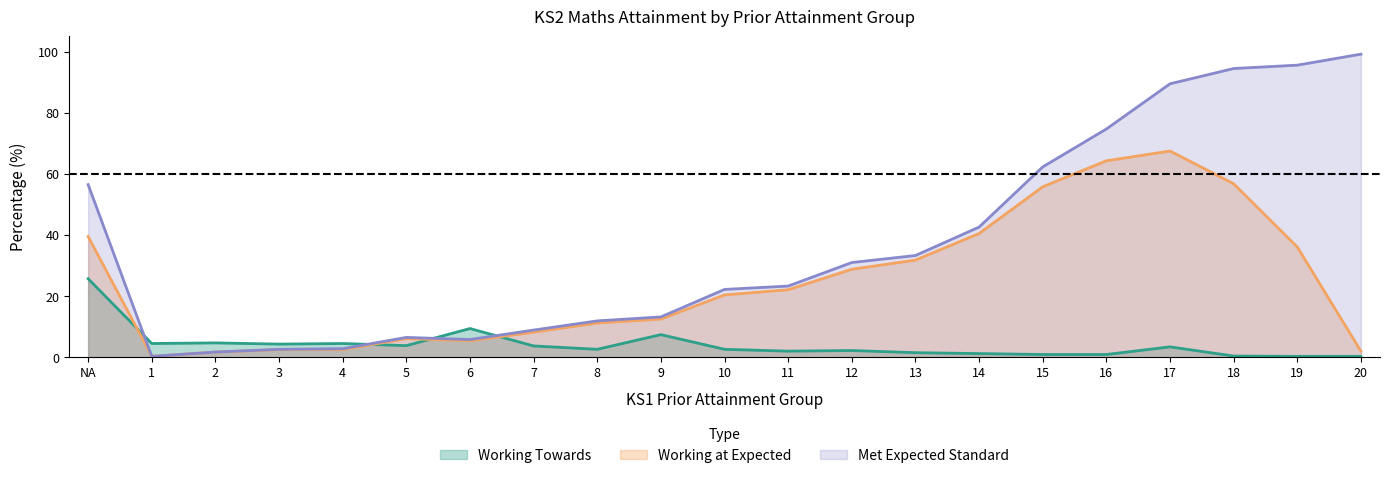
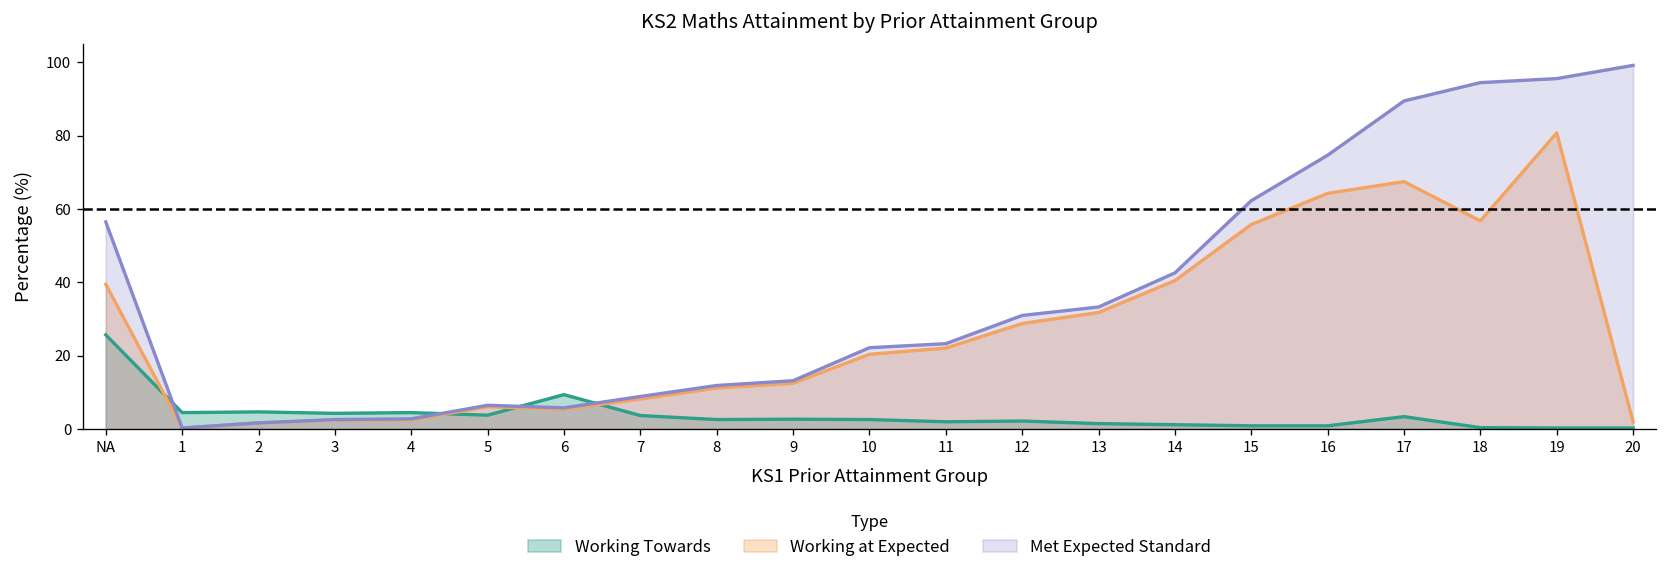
Working Towards, 9: 7 -> 3
Working at Expected, 19: 36 -> 81
